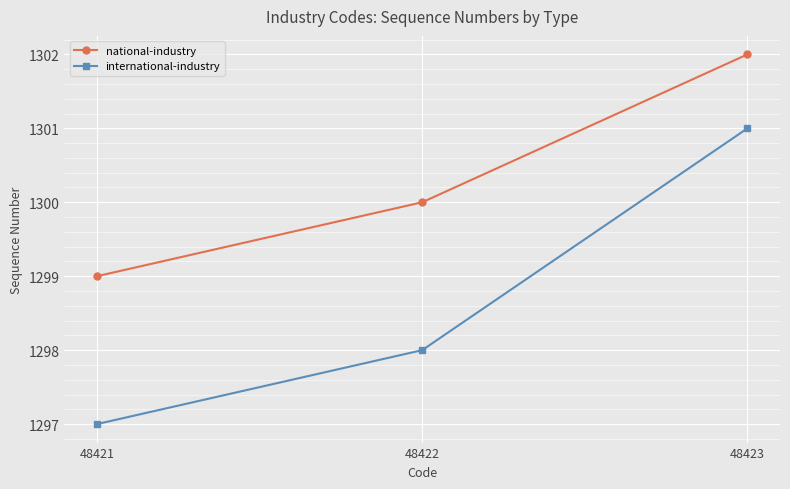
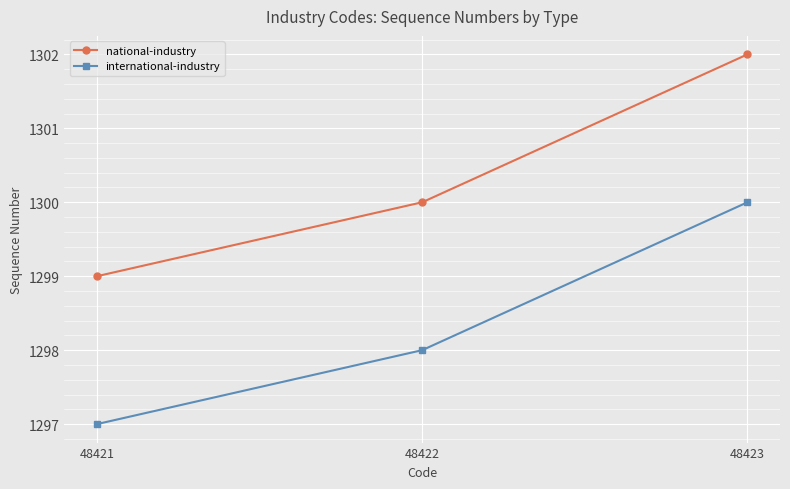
international-industry, 48423: 1301 -> 1300
